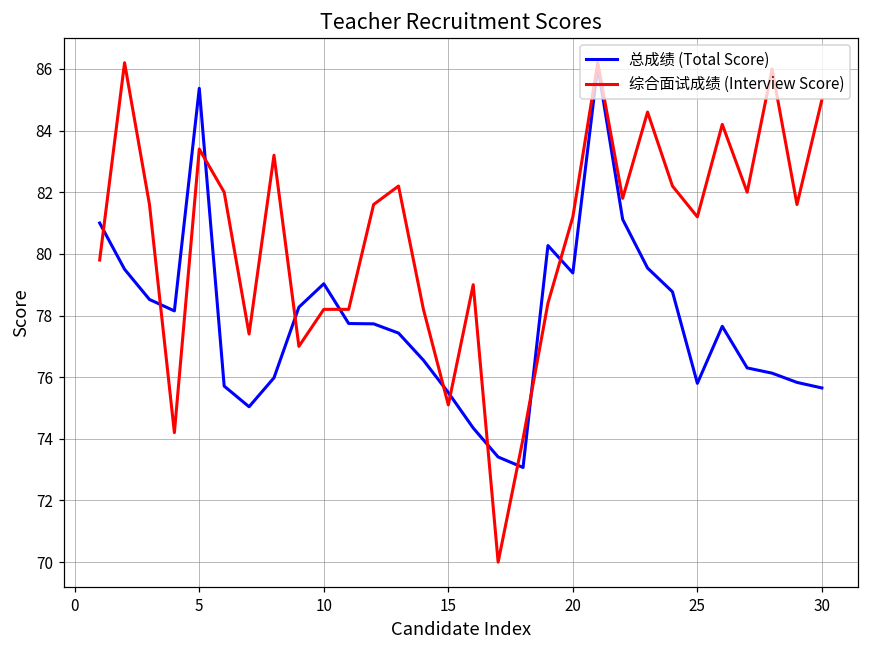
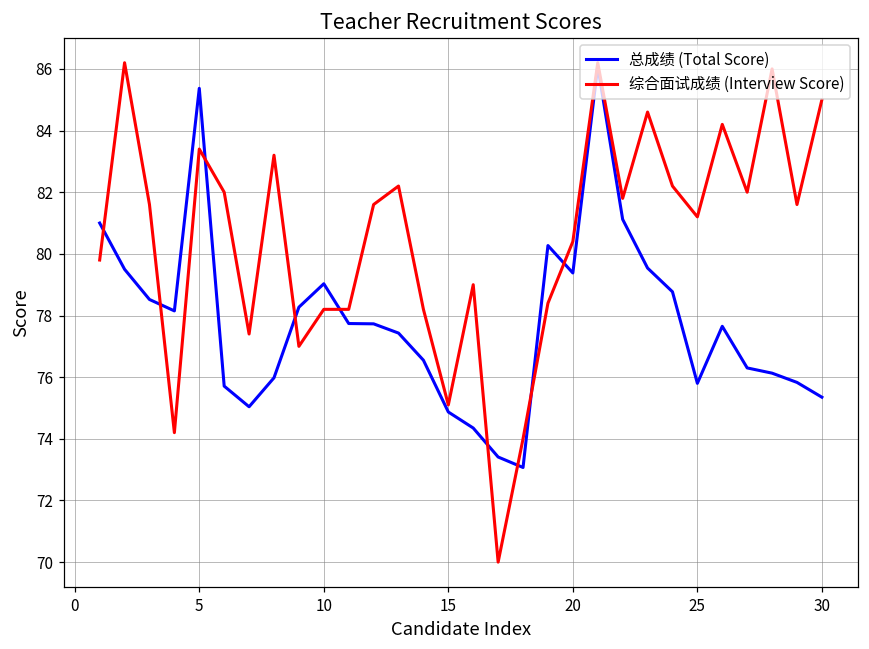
总成绩 (Total Score), 15: 75.5 -> 74.9
综合面试成绩 (Interview Score), 20: 81.2 -> 80.4
总成绩 (Total Score), 30: 75.7 -> 75.4
